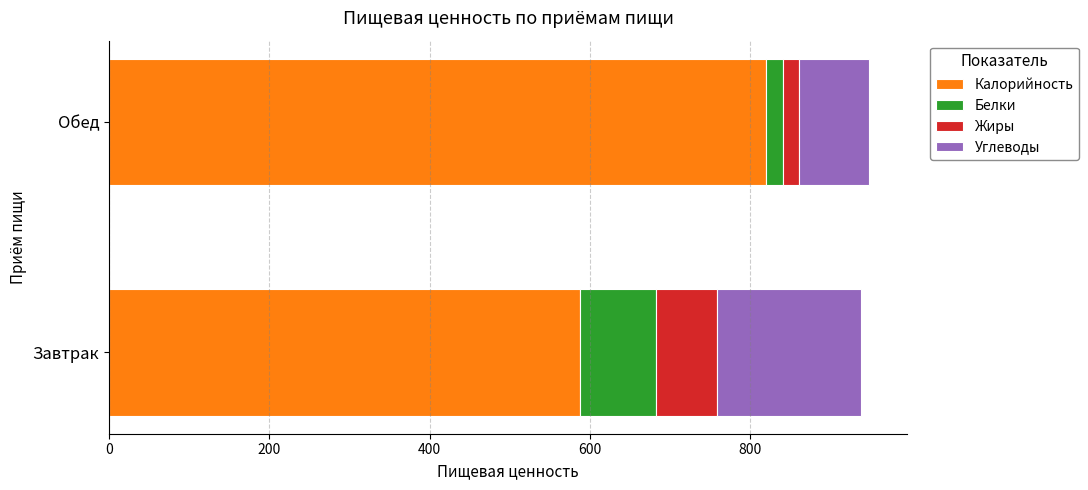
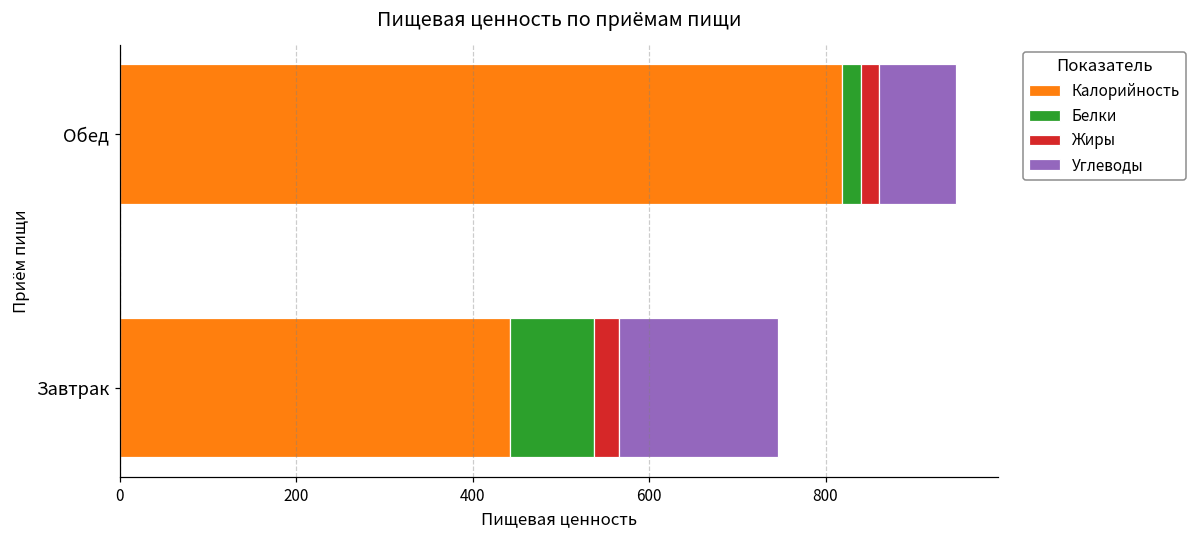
Калорийность, Завтрак: 590 -> 440
Жиры, Завтрак: 80 -> 30
